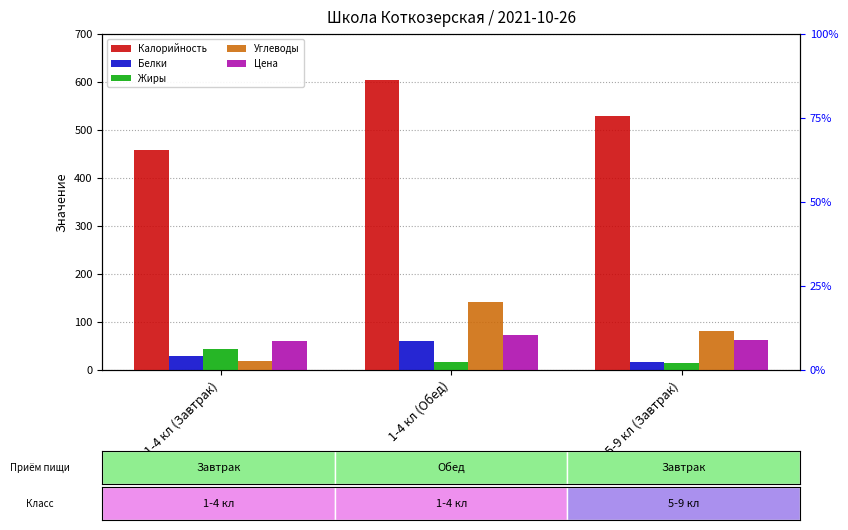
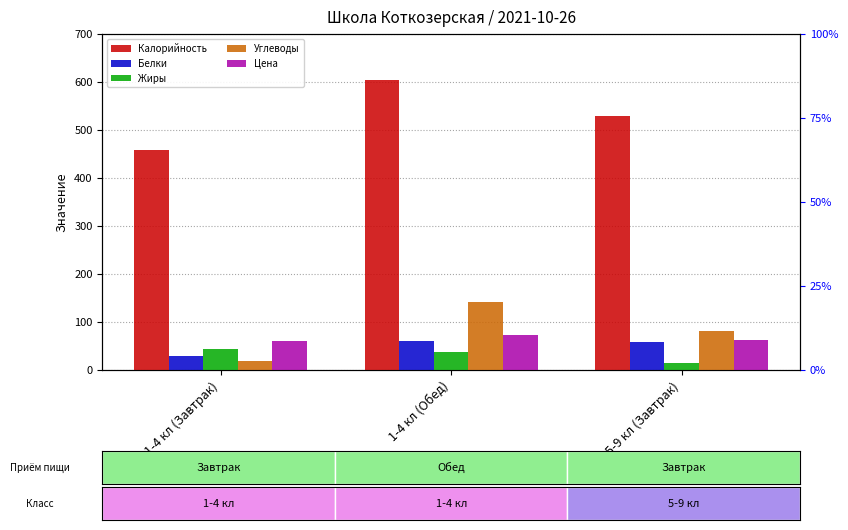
Жиры, 1-4 кл (Обед): 20 -> 40
Белки, 5-9 кл (Завтрак): 20 -> 60
